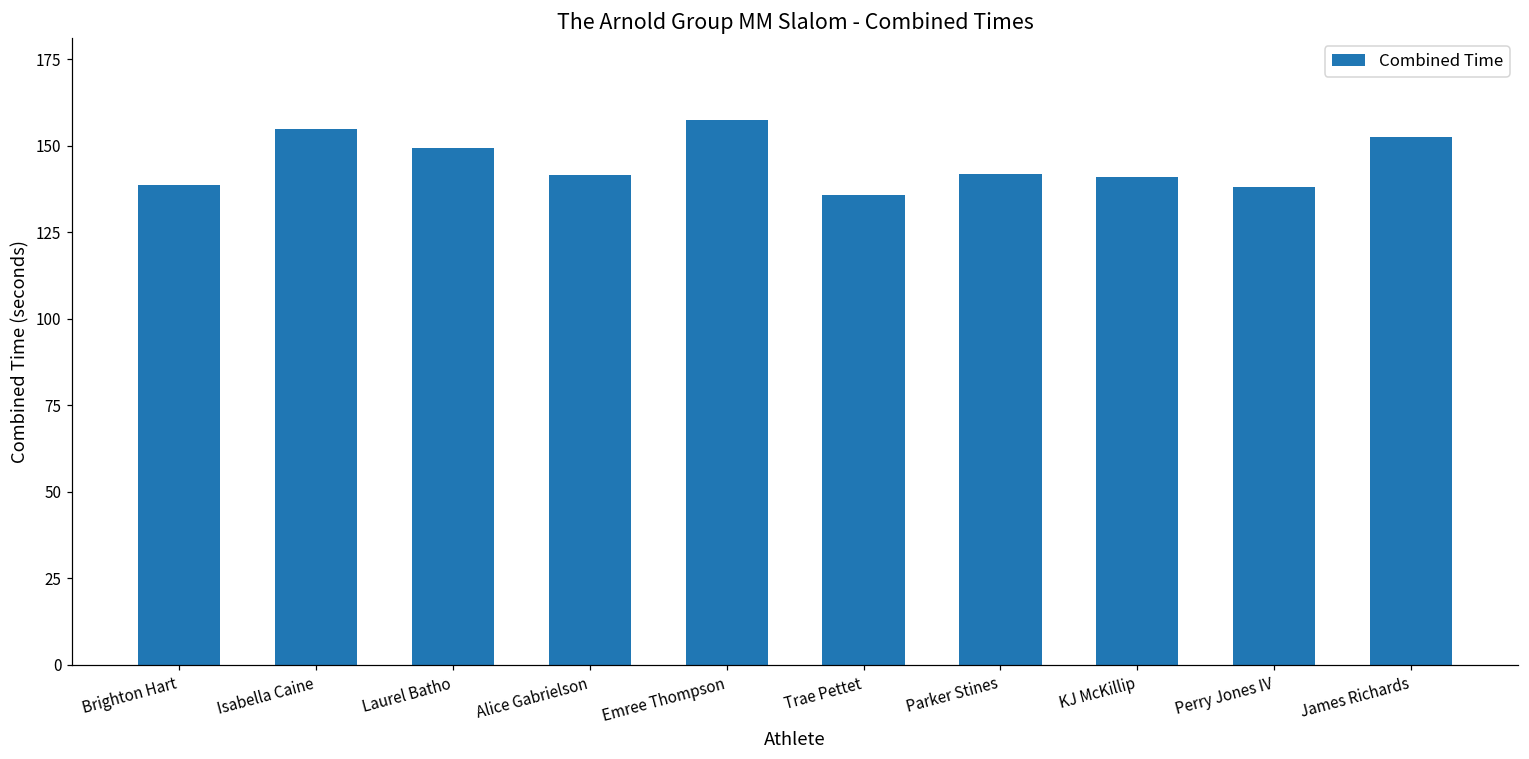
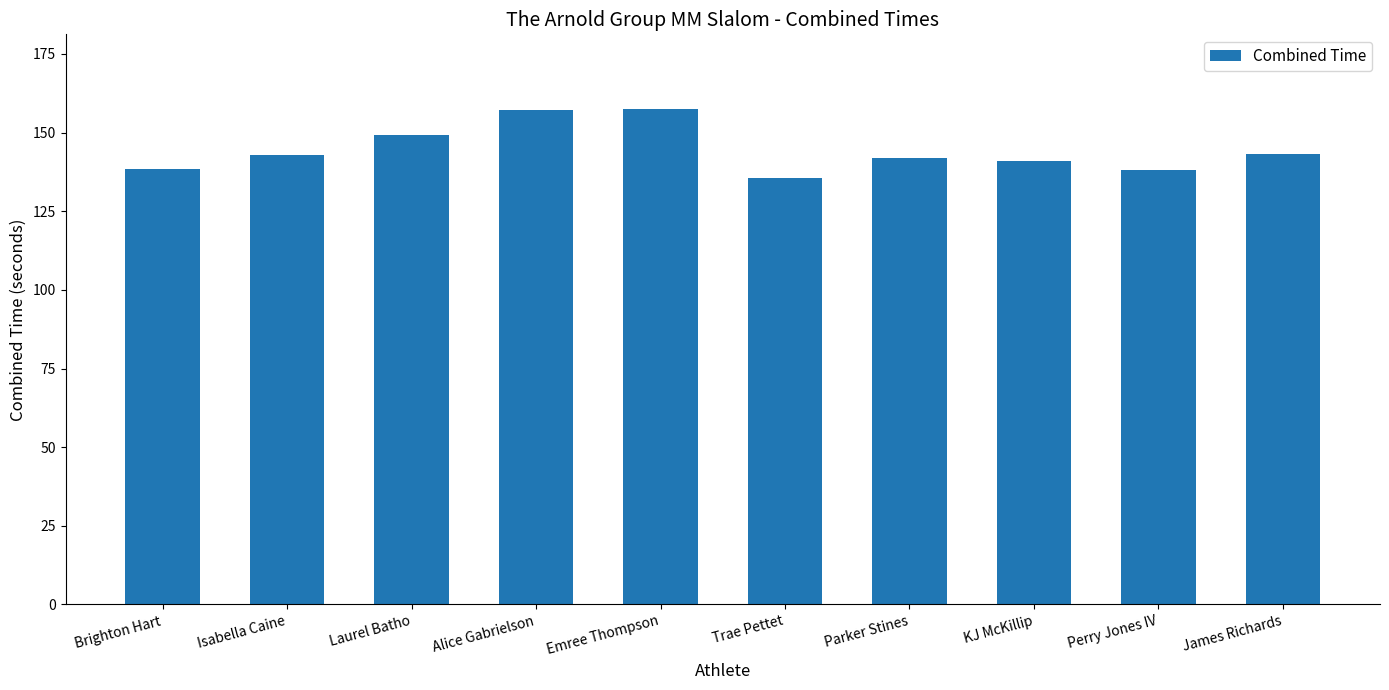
Isabella Caine: 155 -> 143
Alice Gabrielson: 142 -> 157
James Richards: 152 -> 143
